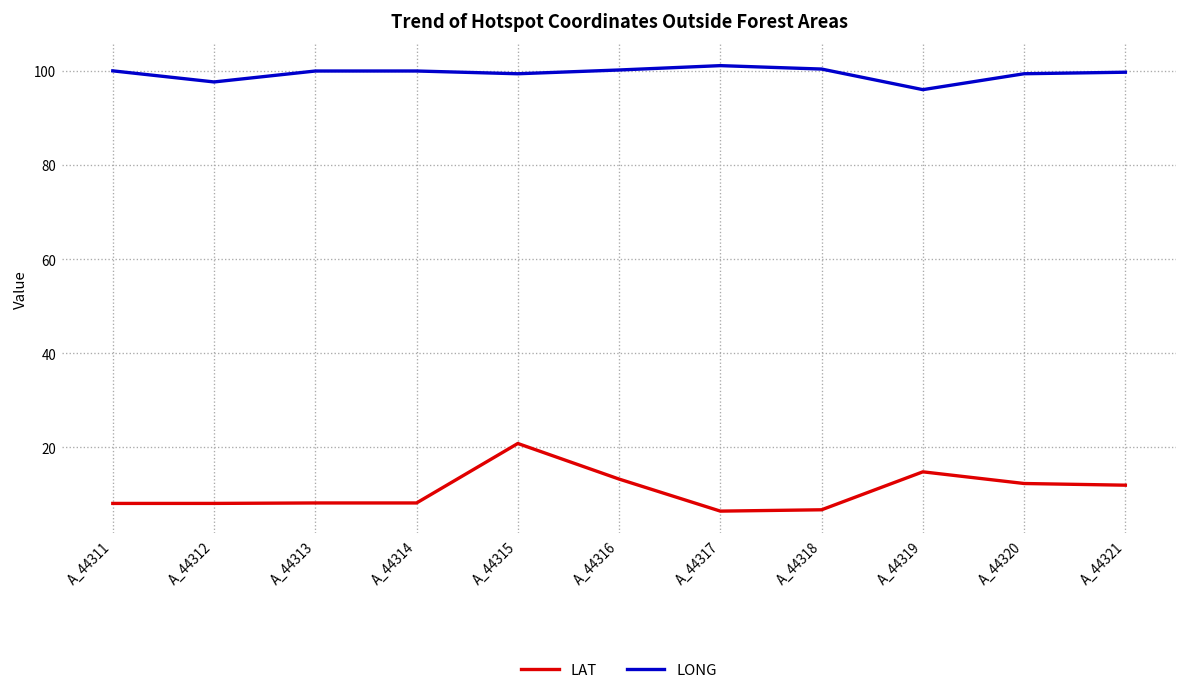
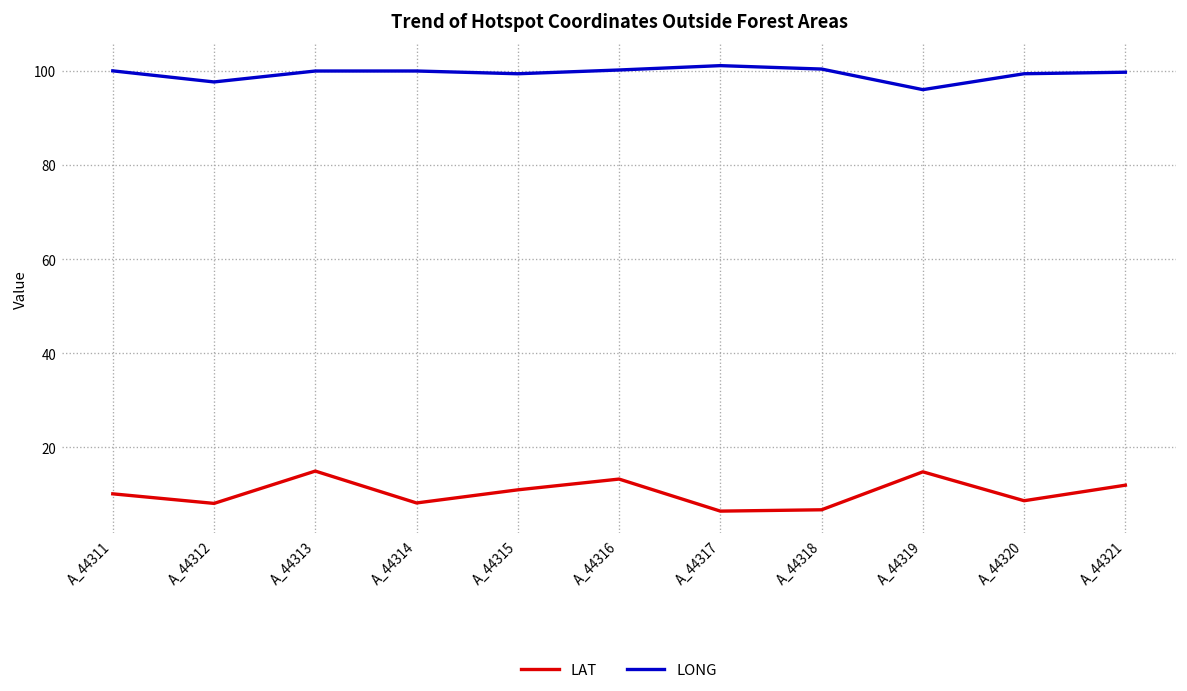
LAT, A_44311: 8 -> 10
LAT, A_44313: 8 -> 15
LAT, A_44315: 21 -> 11
LAT, A_44320: 12 -> 9
